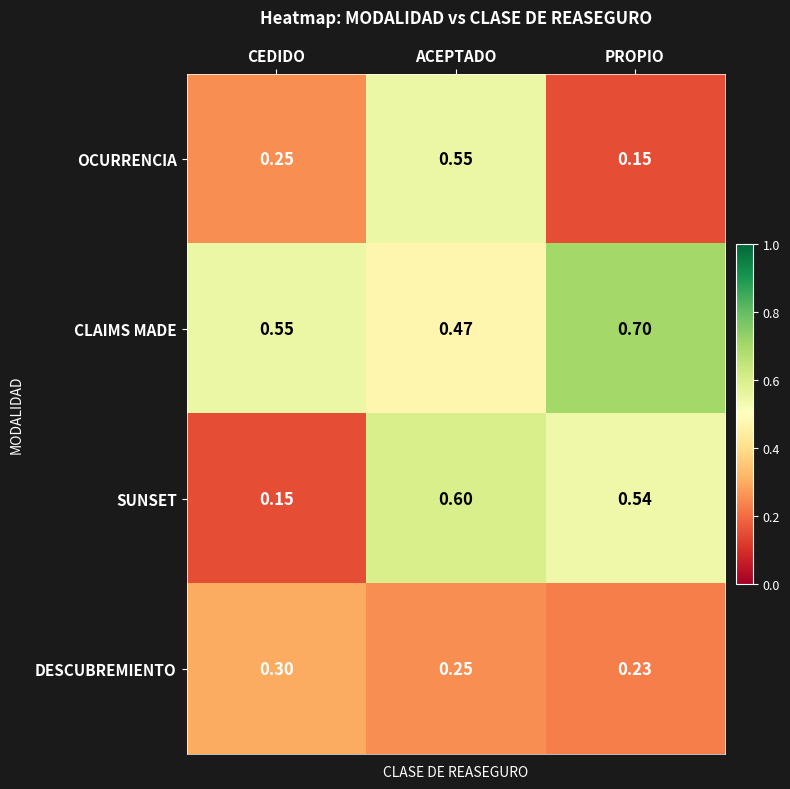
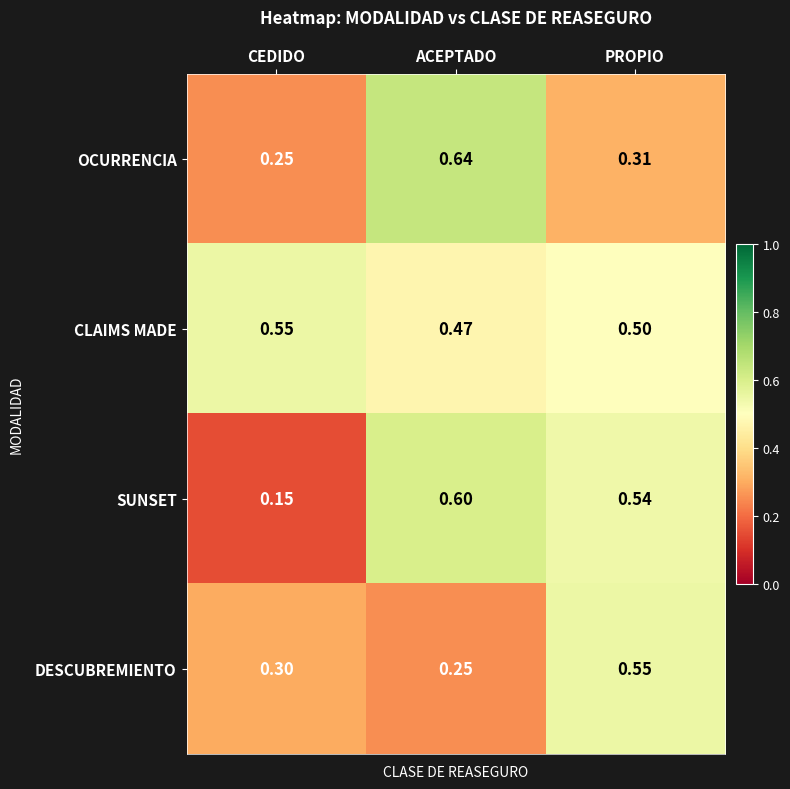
OCURRENCIA, ACEPTADO: 0.55 -> 0.64
OCURRENCIA, PROPIO: 0.15 -> 0.31
CLAIMS MADE, PROPIO: 0.70 -> 0.50
DESCUBREMIENTO, PROPIO: 0.23 -> 0.55
